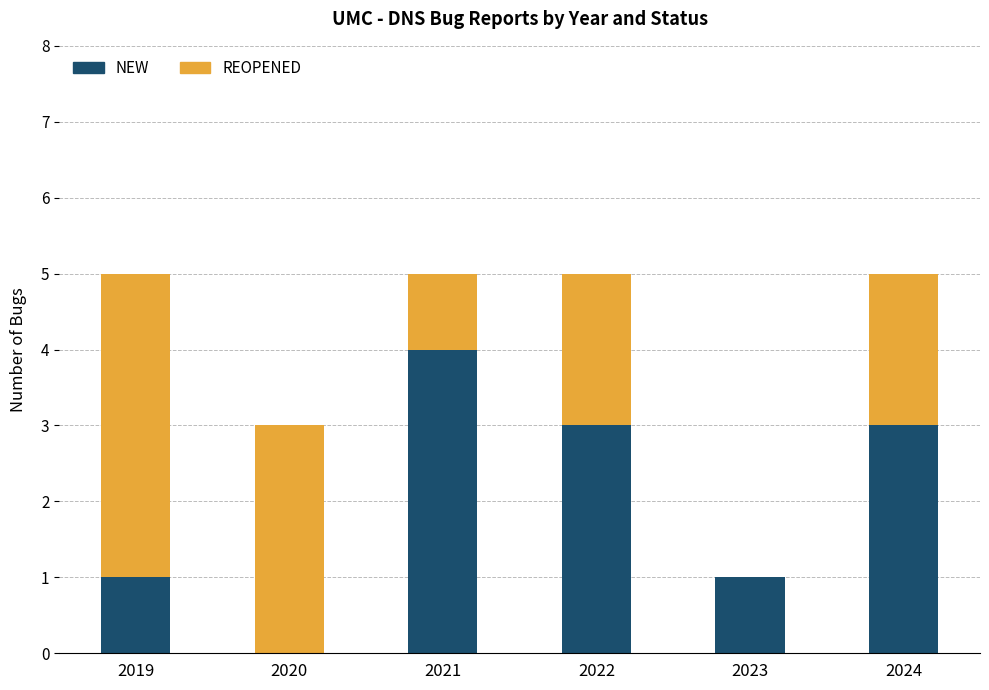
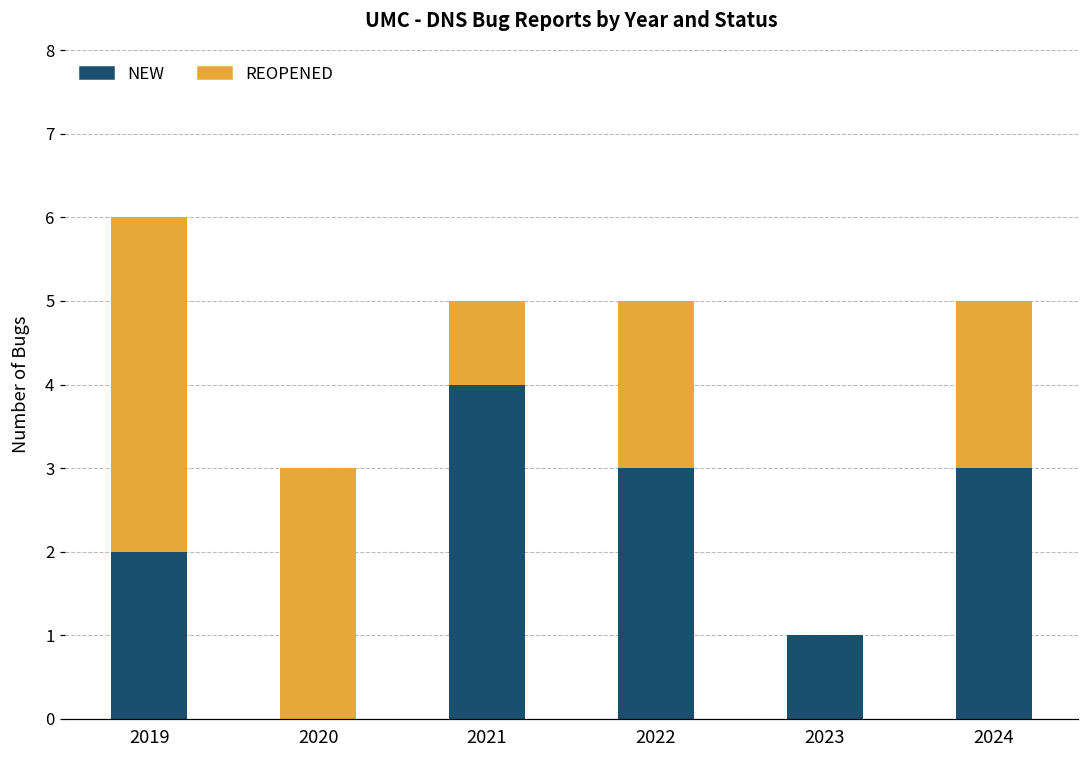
NEW, 2019: 1 -> 2
